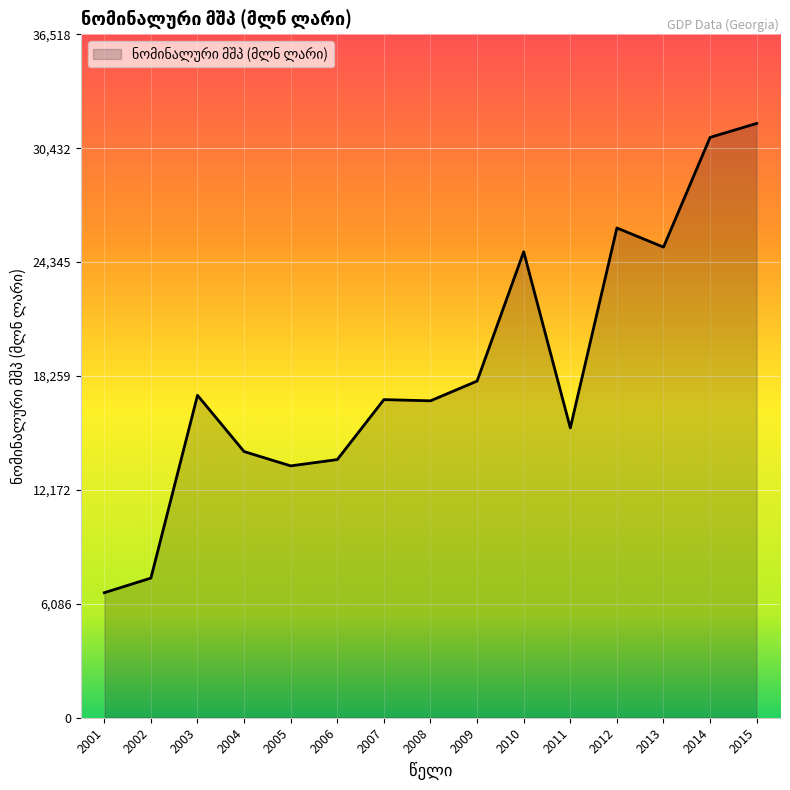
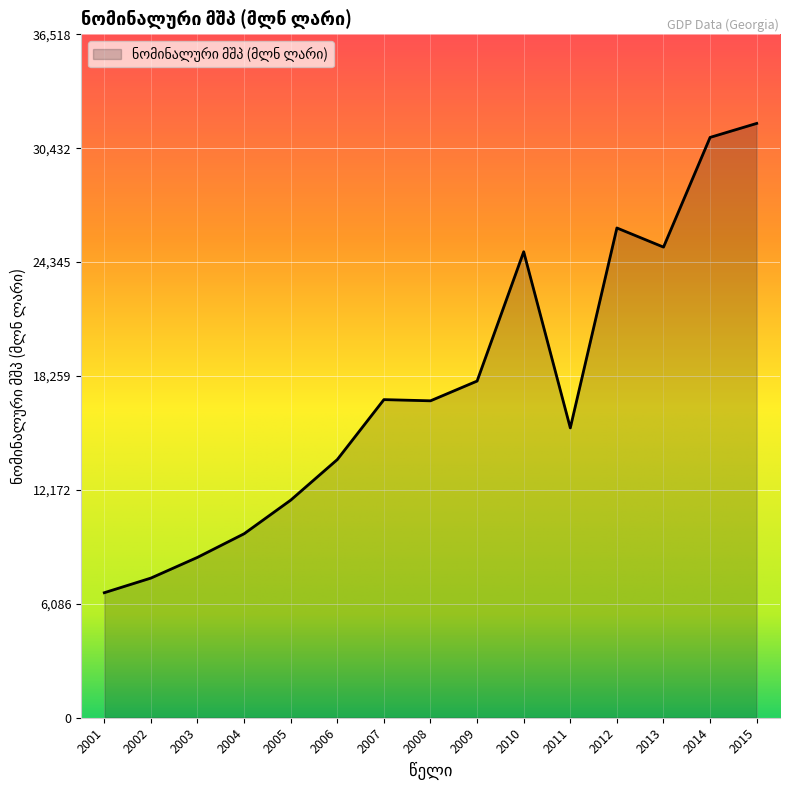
2003: 17,200 -> 8,600
2004: 14,200 -> 9,800
2005: 13,500 -> 11,600
